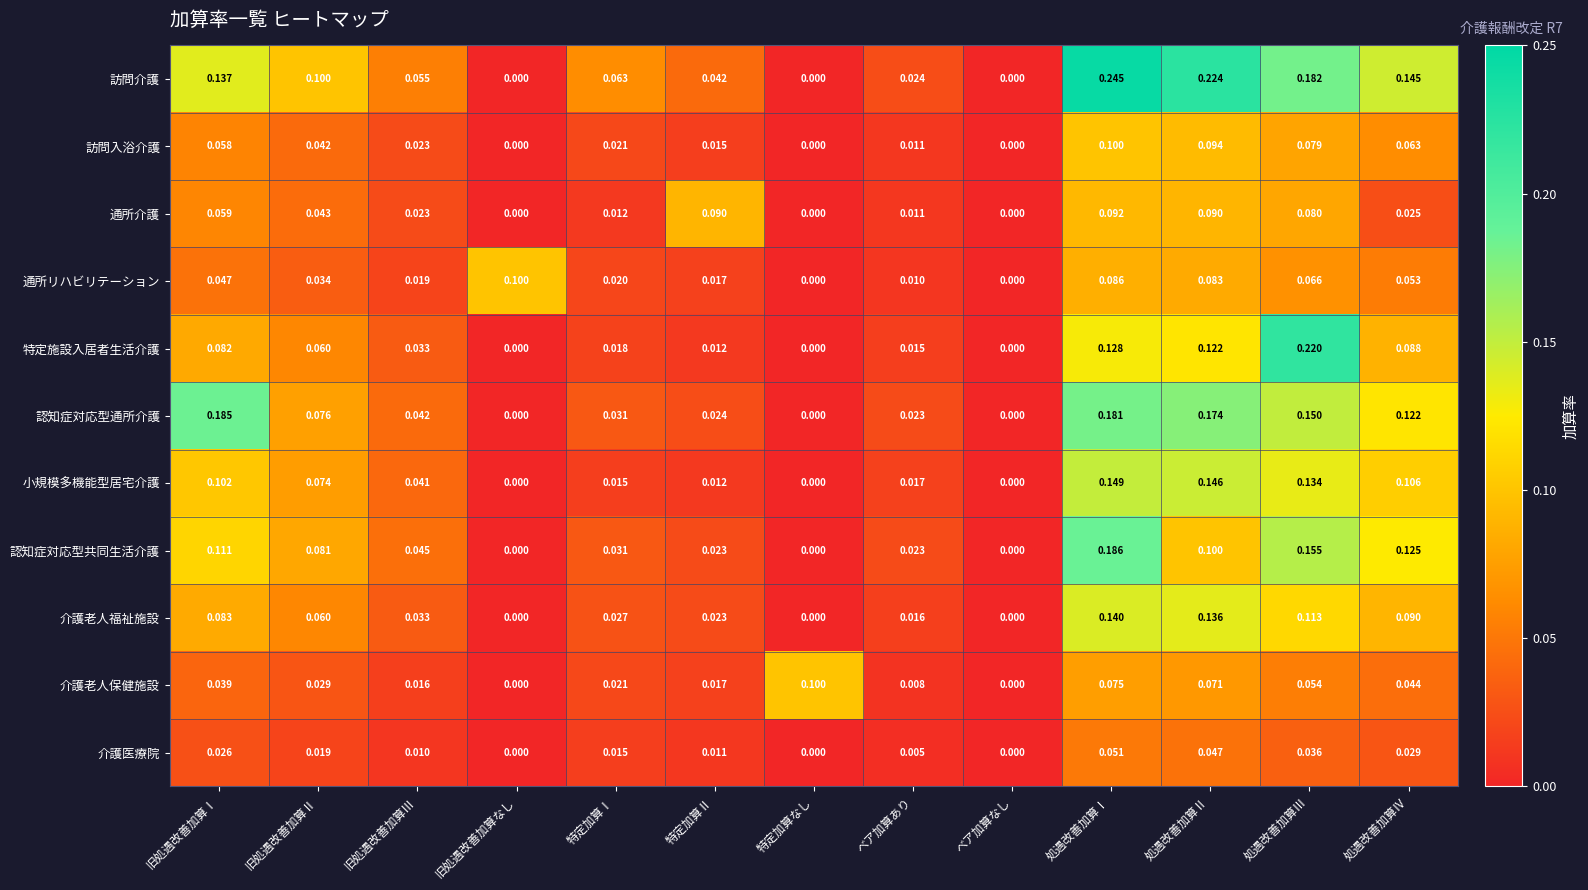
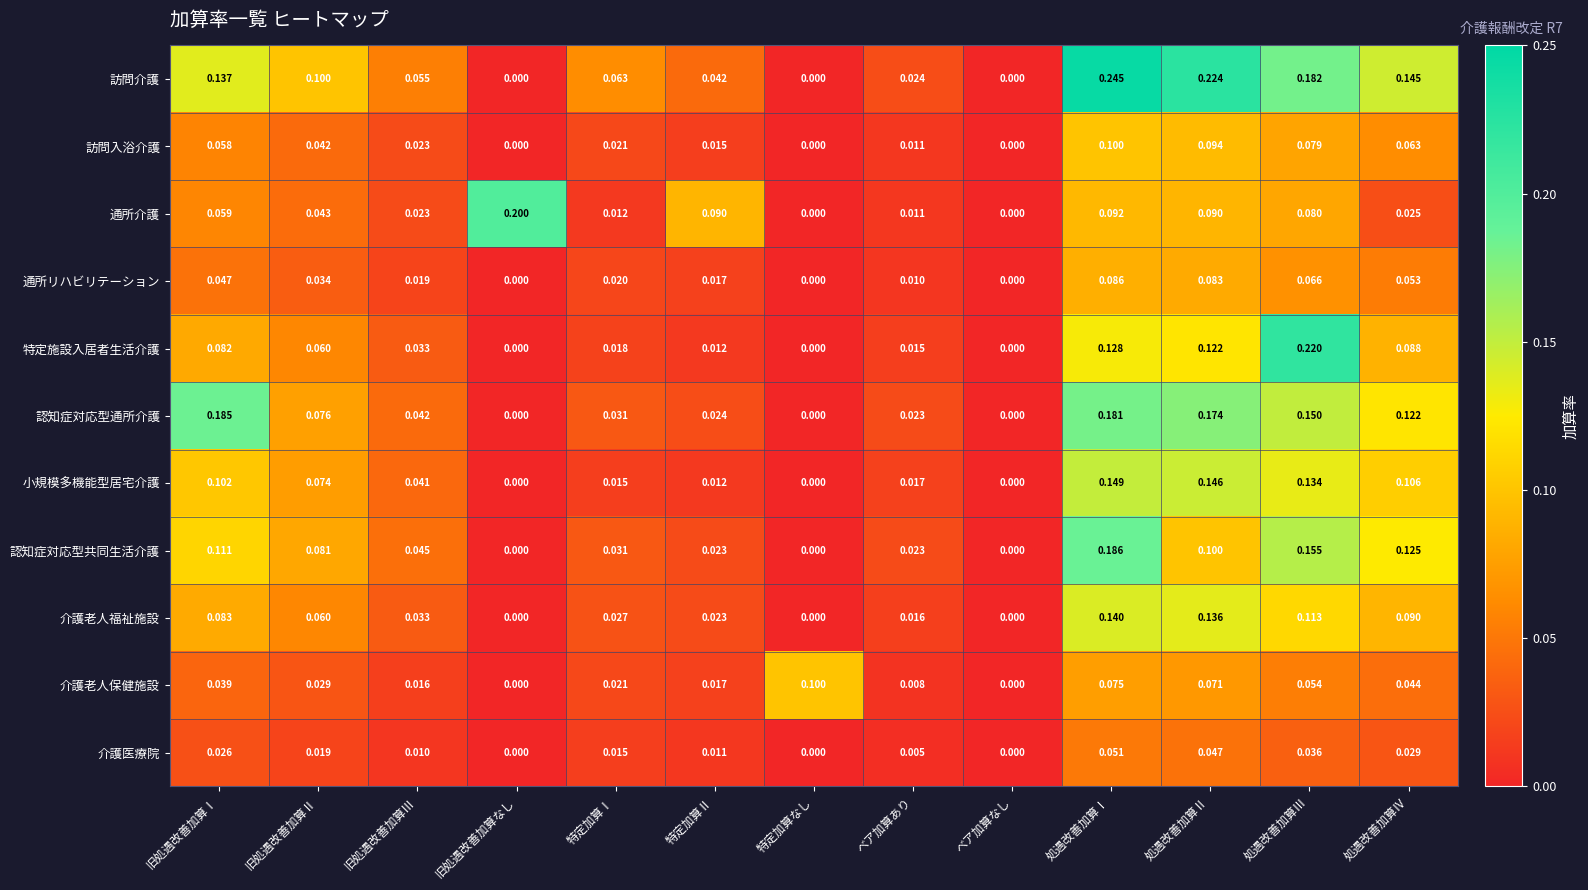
通所介護, 旧処遇改善加算なし: 0.000 -> 0.200
通所リハビリテーション, 旧処遇改善加算なし: 0.100 -> 0.000
